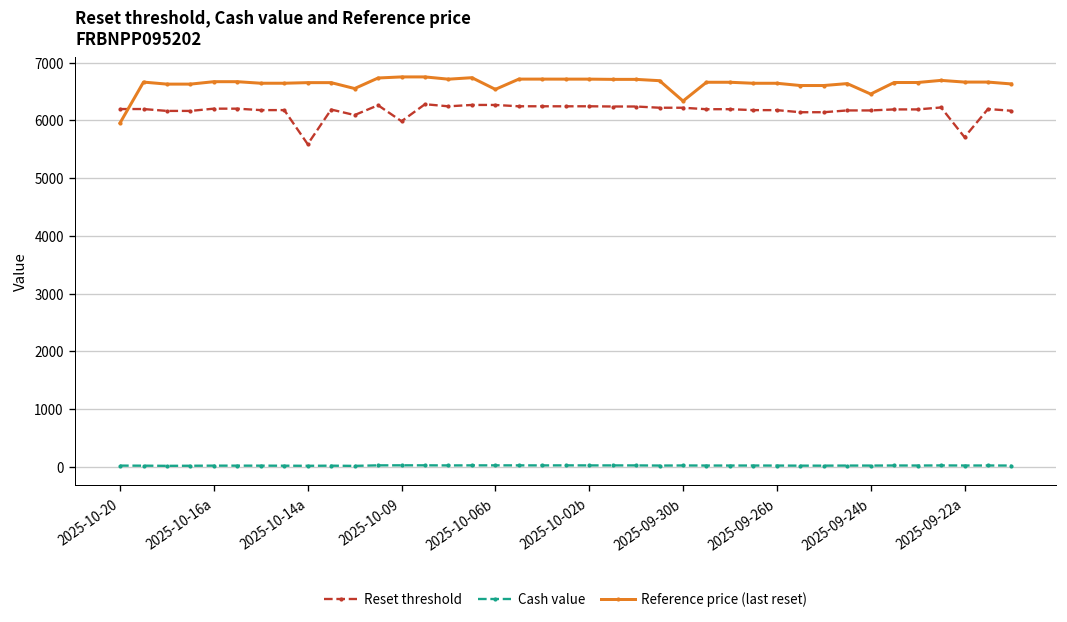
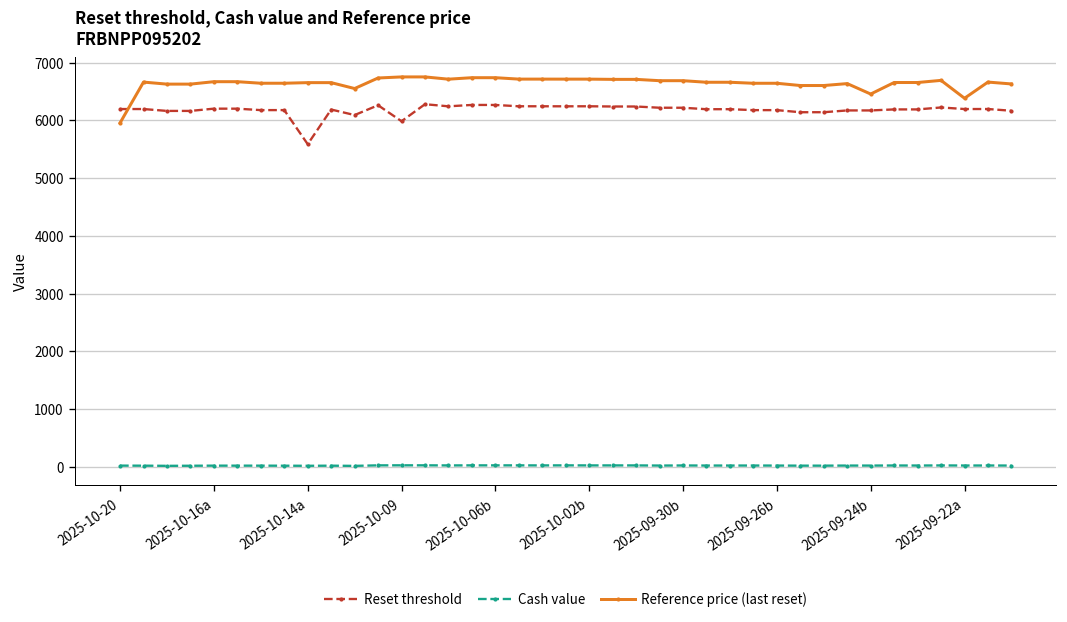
Reference price (last reset), 2025-10-06b: 6500 -> 6700
Reference price (last reset), 2025-09-30b: 6300 -> 6700
Reset threshold, 2025-09-22a: 5700 -> 6200
Reference price (last reset), 2025-09-22a: 6700 -> 6400
